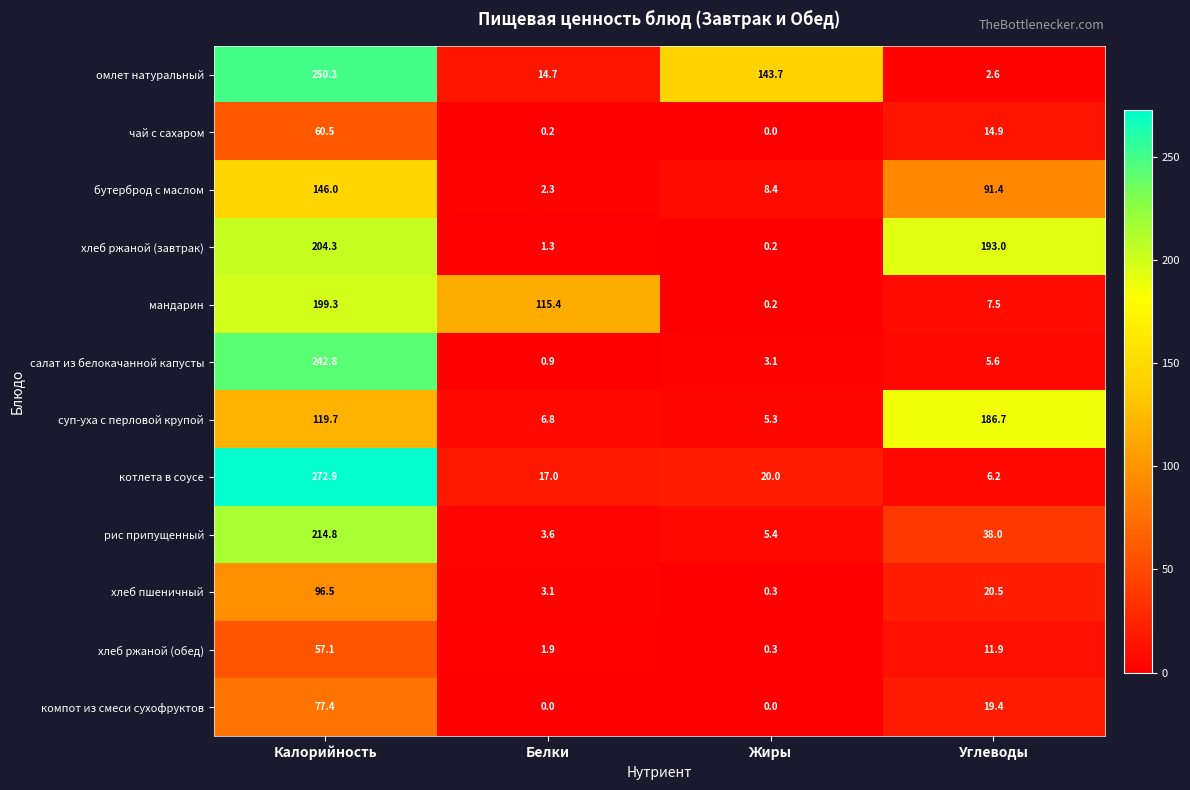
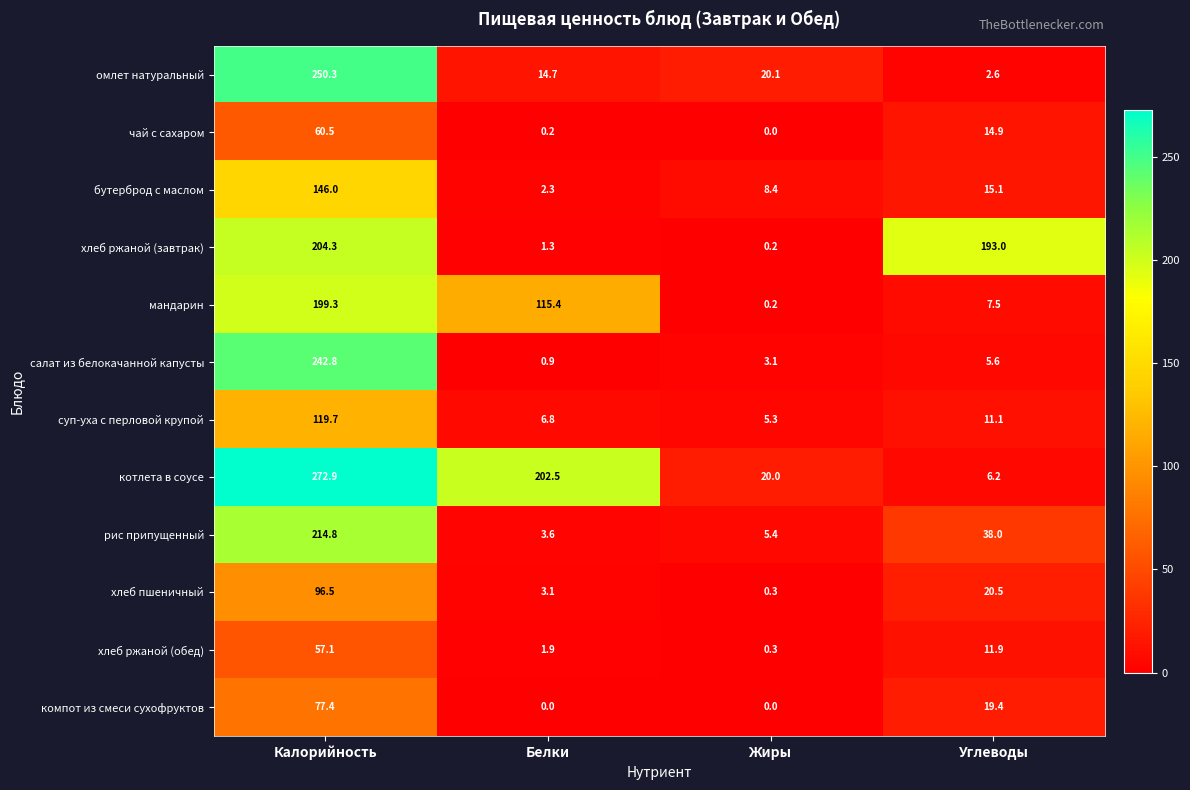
омлет натуральный, Жиры: 143.7 -> 20.1
бутерброд с маслом, Углеводы: 91.4 -> 15.1
суп-уха с перловой крупой, Углеводы: 186.7 -> 11.1
котлета в соусе, Белки: 17.0 -> 202.5
